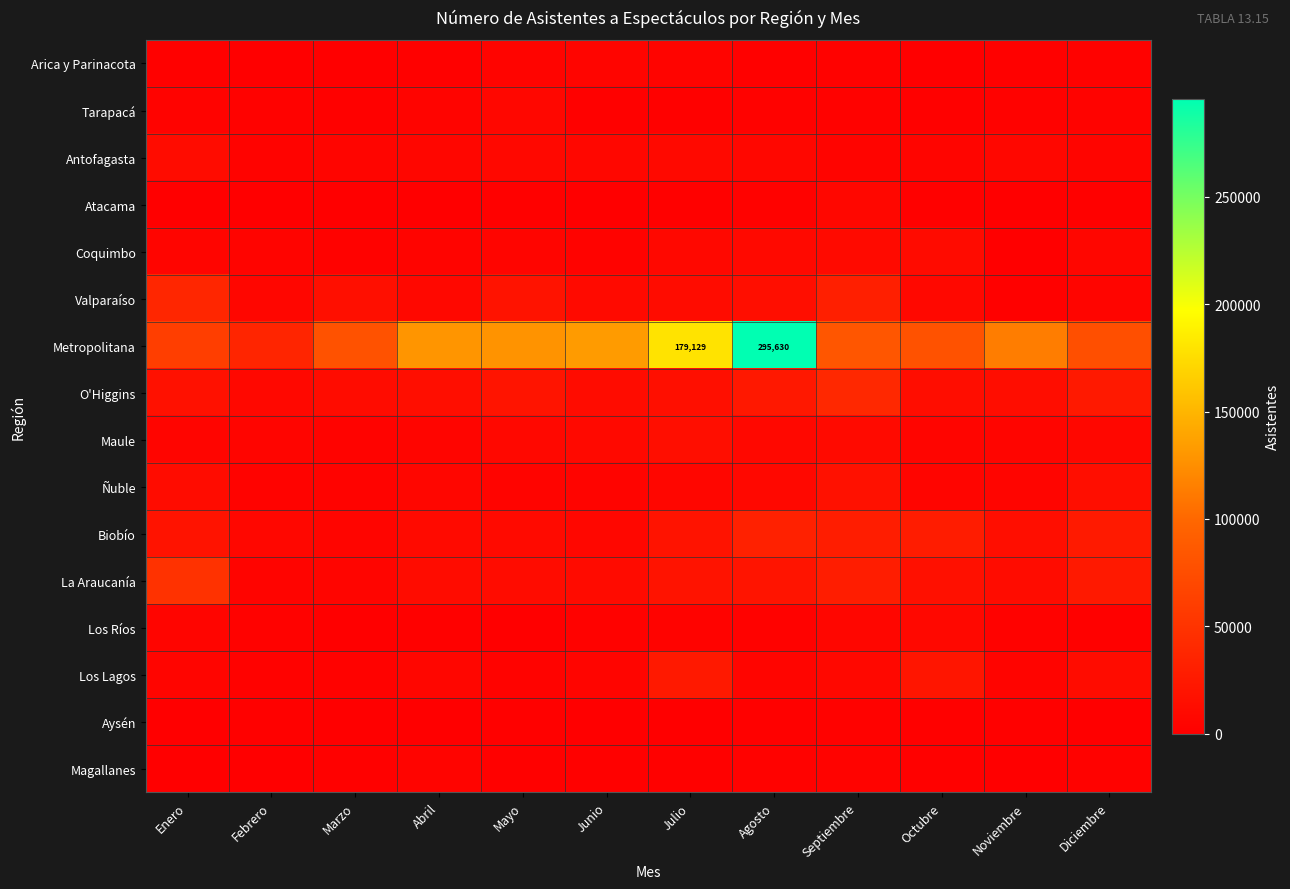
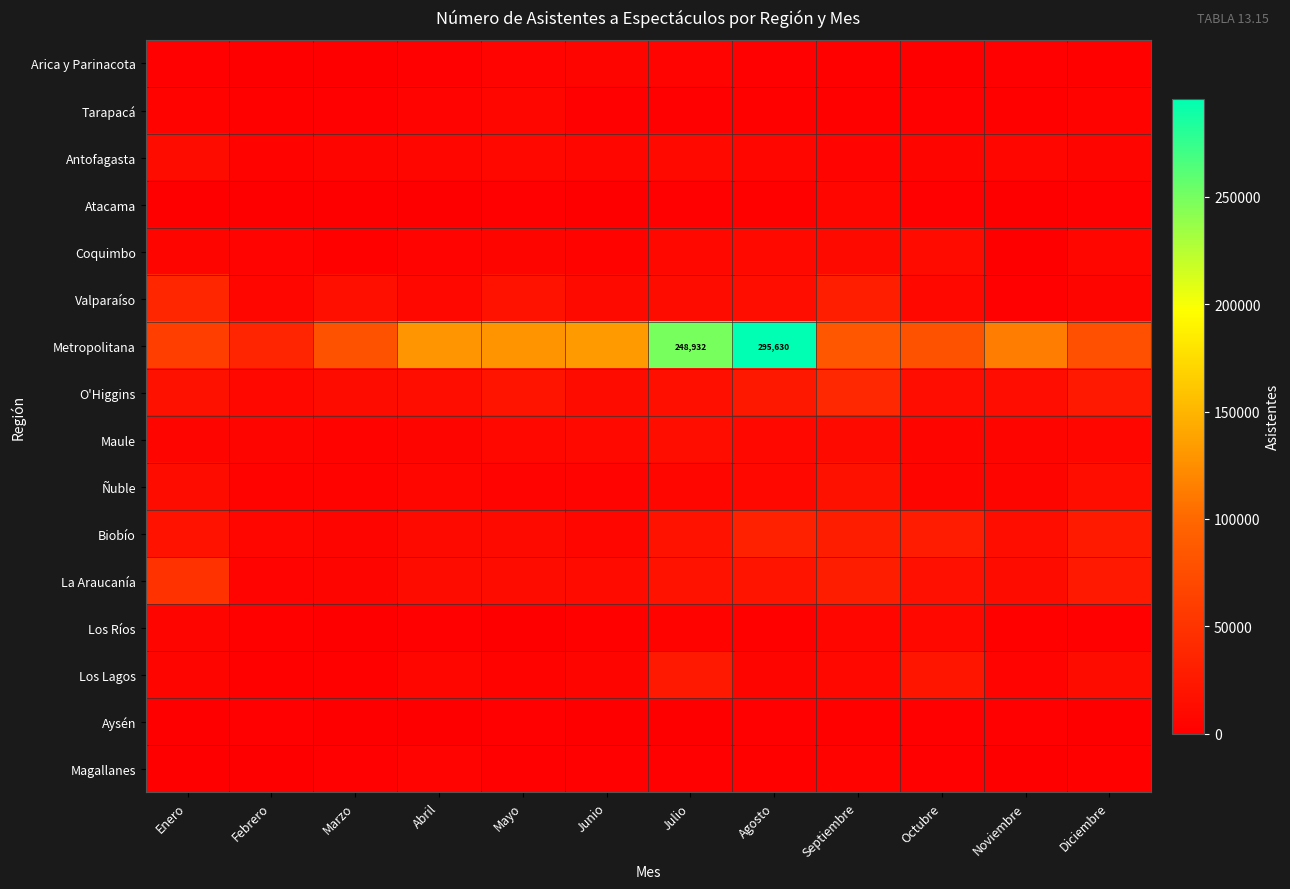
Metropolitana, Julio: 179,129 -> 248,932
